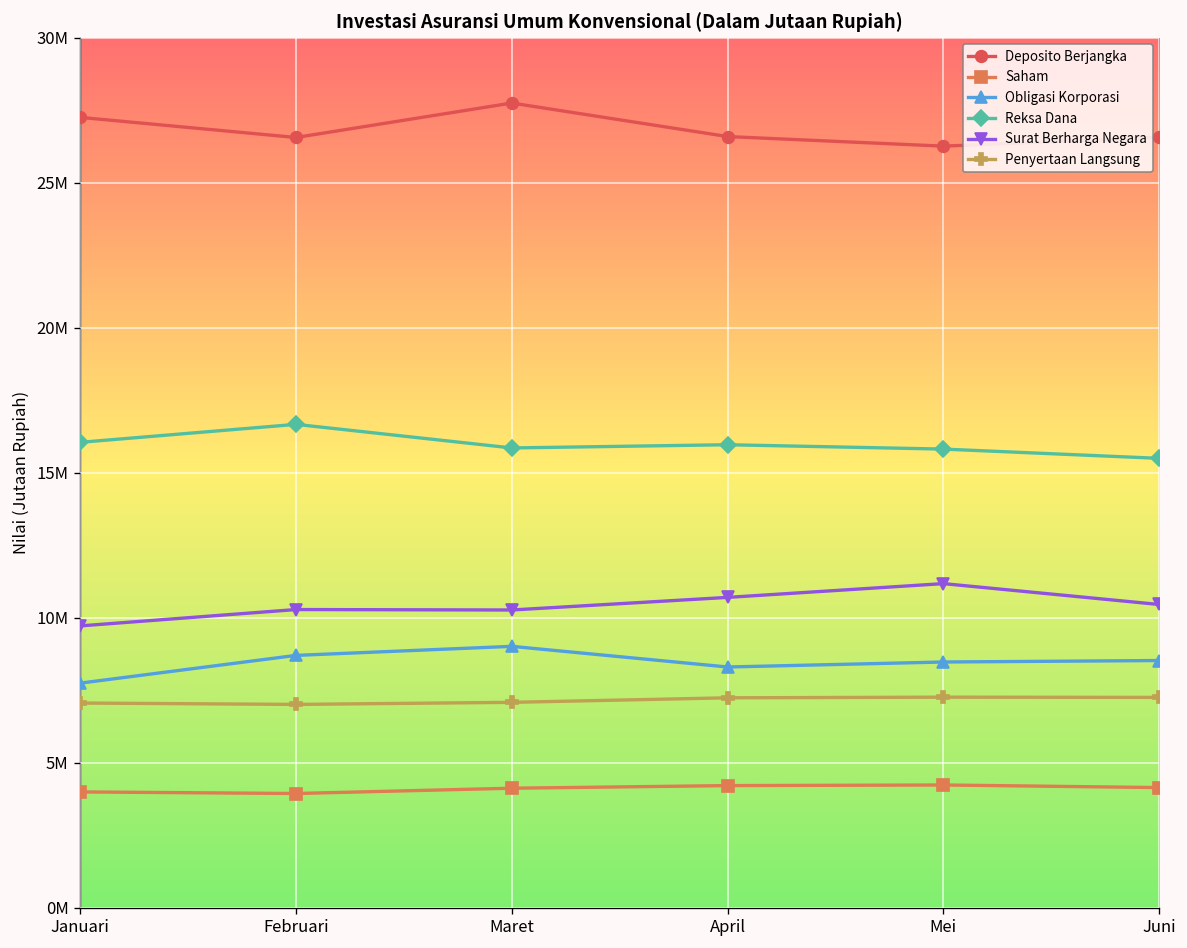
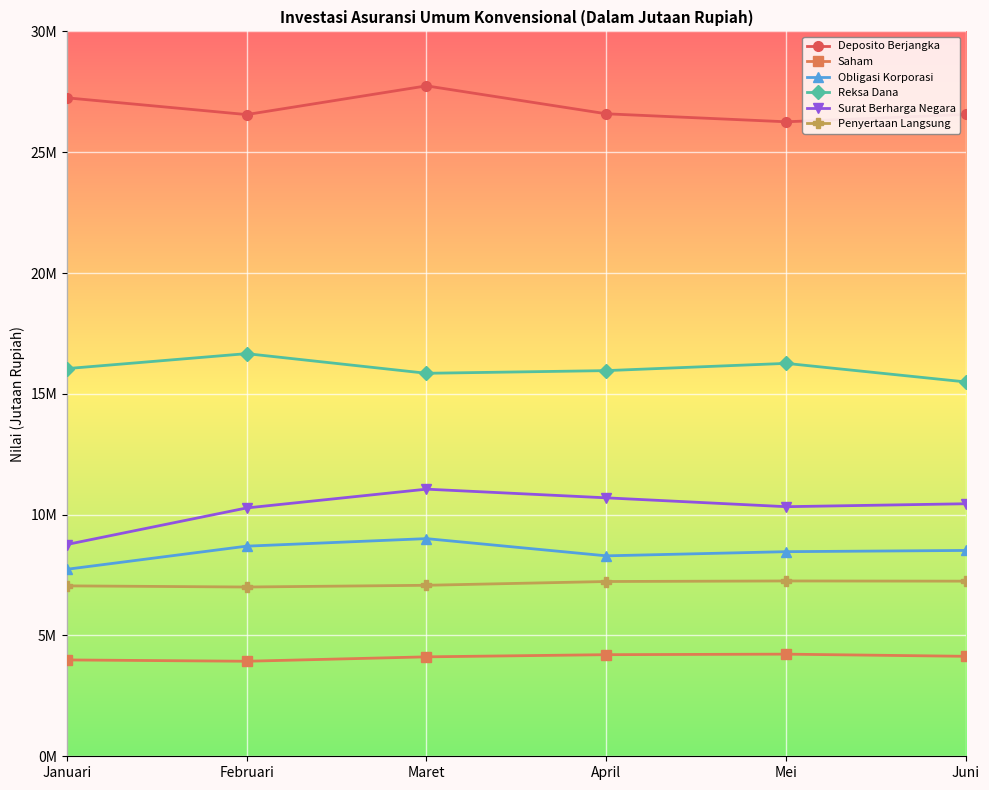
Surat Berharga Negara, Januari: 9700000 -> 8800000
Surat Berharga Negara, Maret: 10300000 -> 11100000
Reksa Dana, Mei: 15800000 -> 16300000
Surat Berharga Negara, Mei: 11200000 -> 10300000
